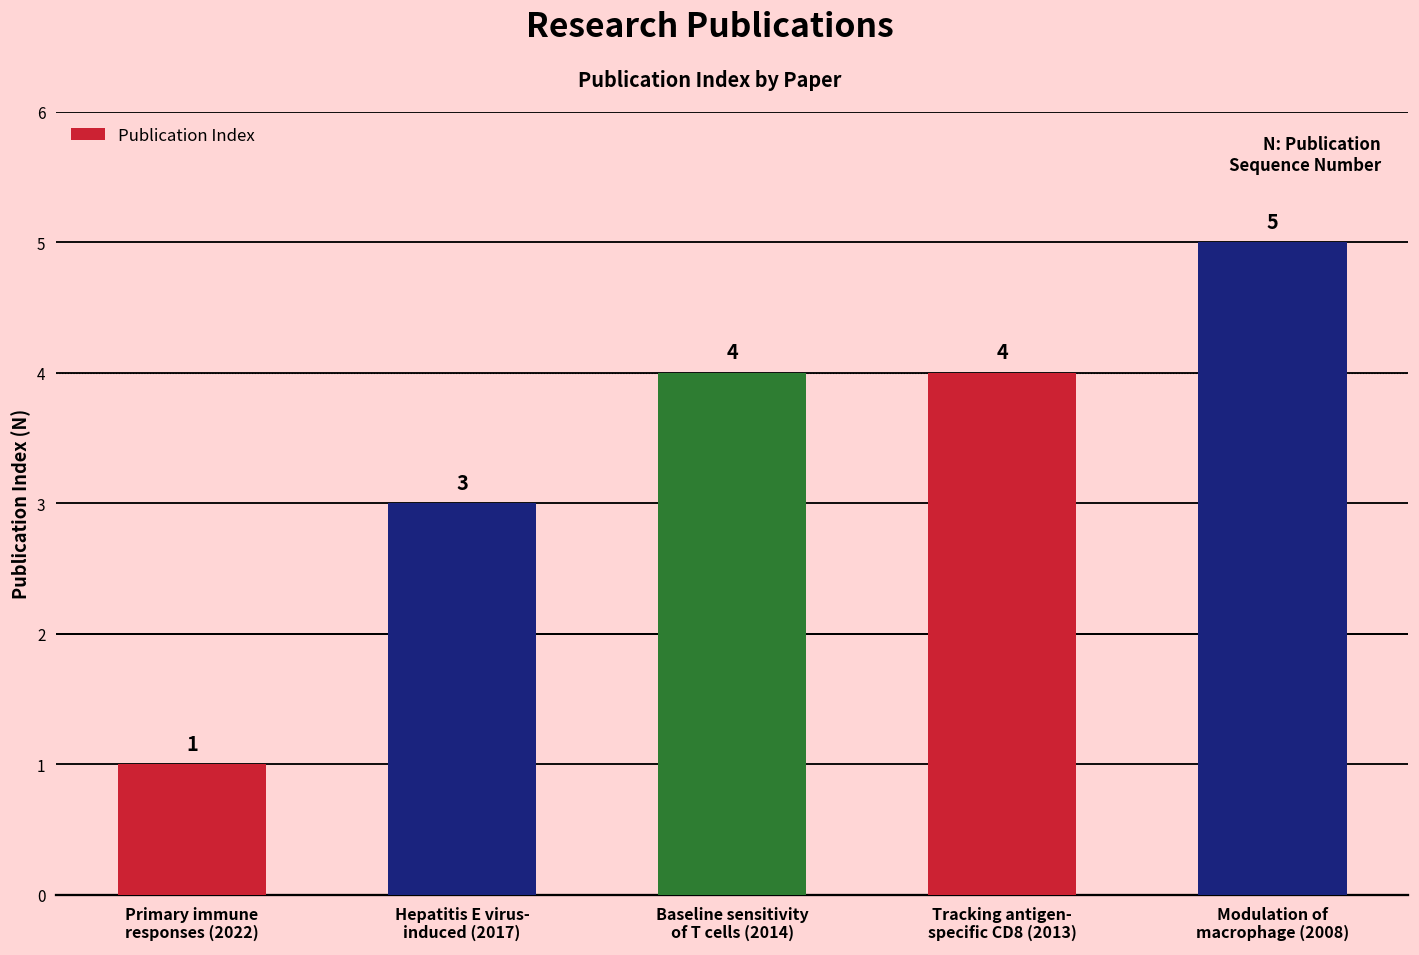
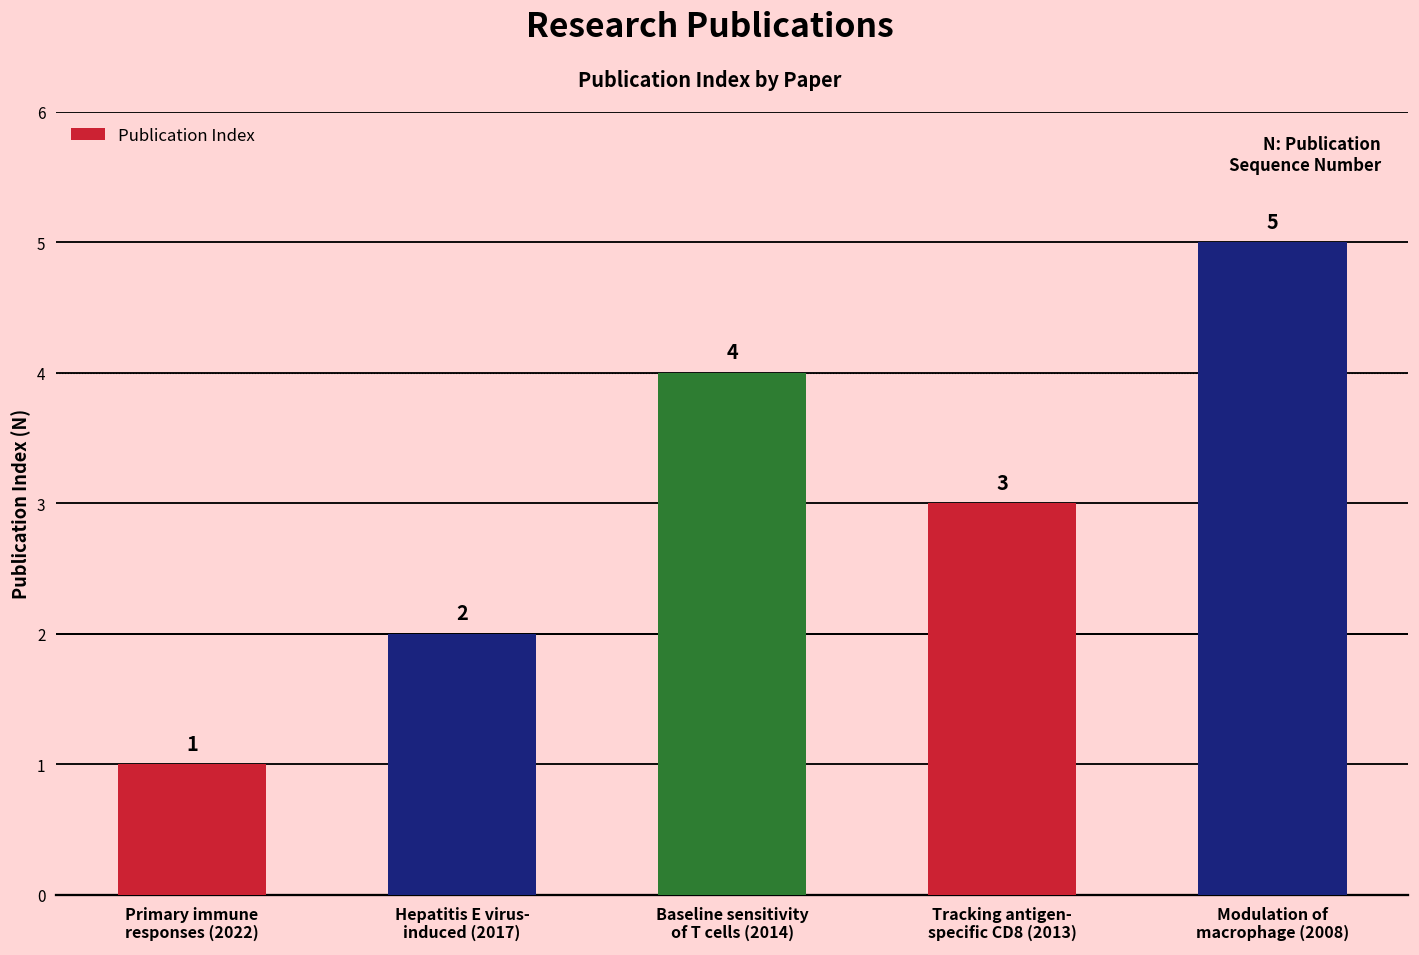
Hepatitis E virus- induced (2017): 3 -> 2
Tracking antigen- specific CD8 (2013): 4 -> 3
